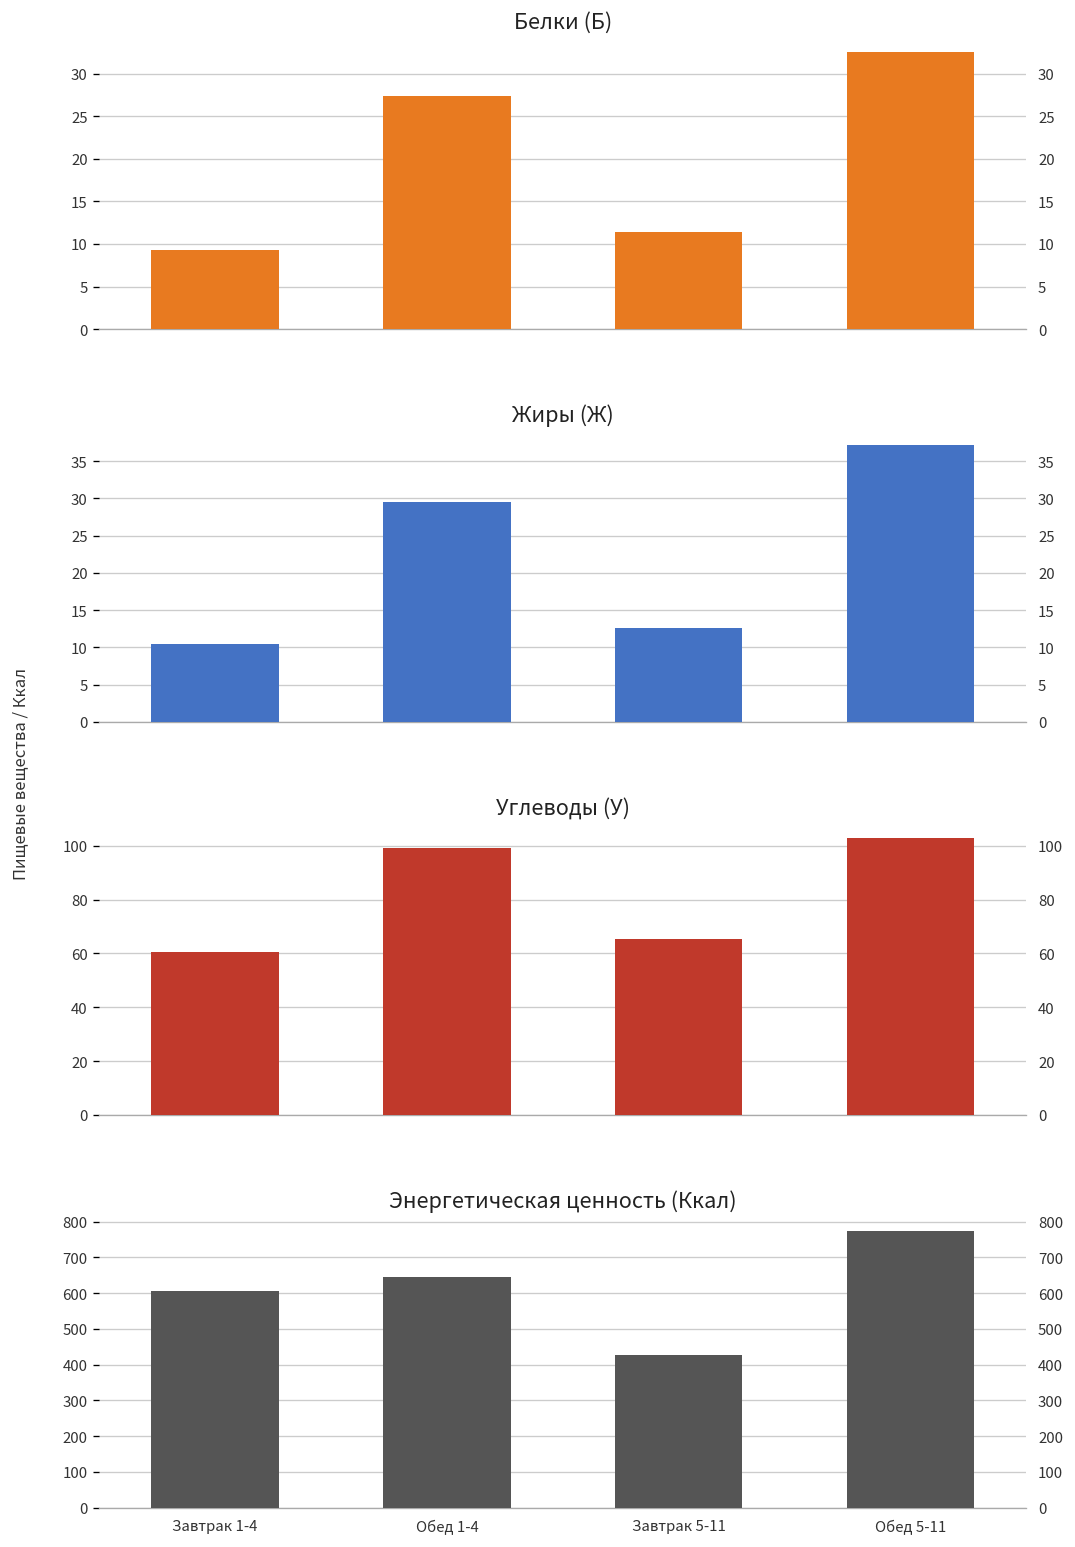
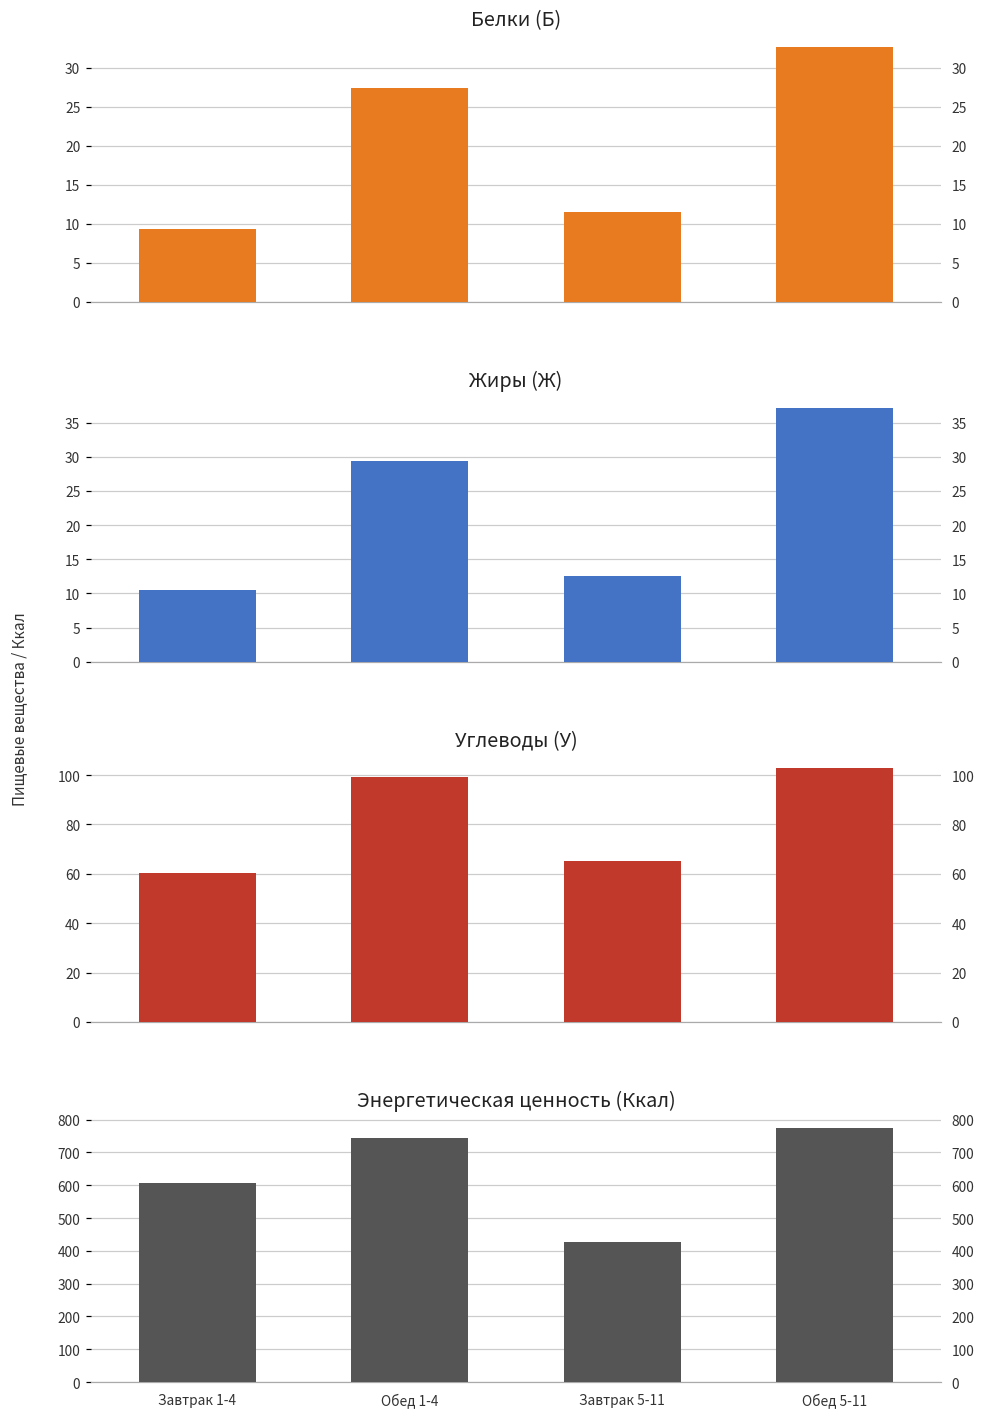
Энергетическая ценность (Ккал), Обед 1-4: 650 -> 740
